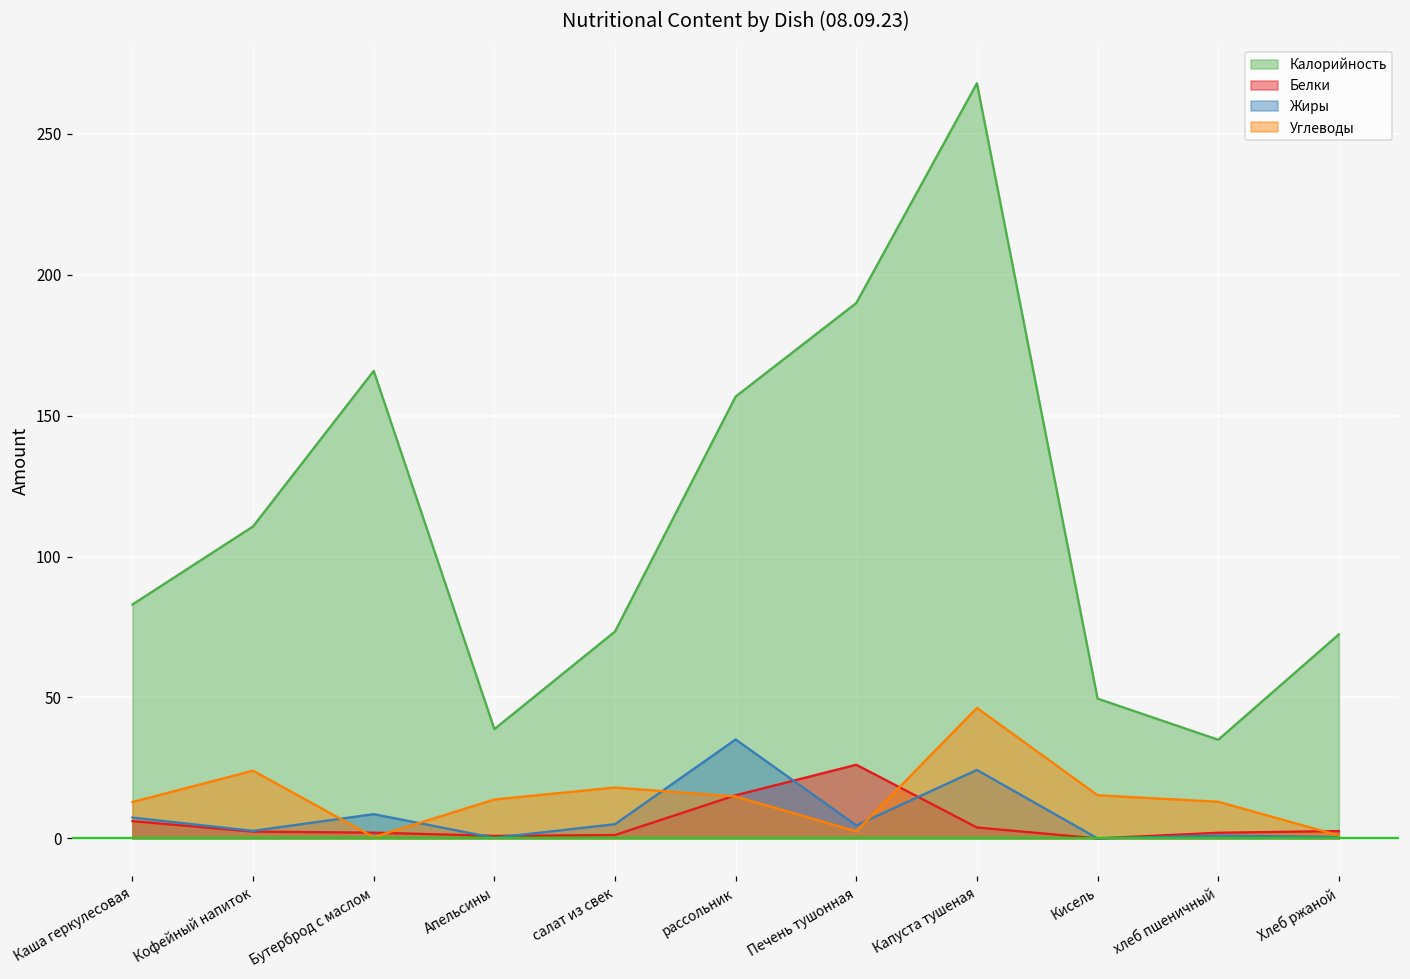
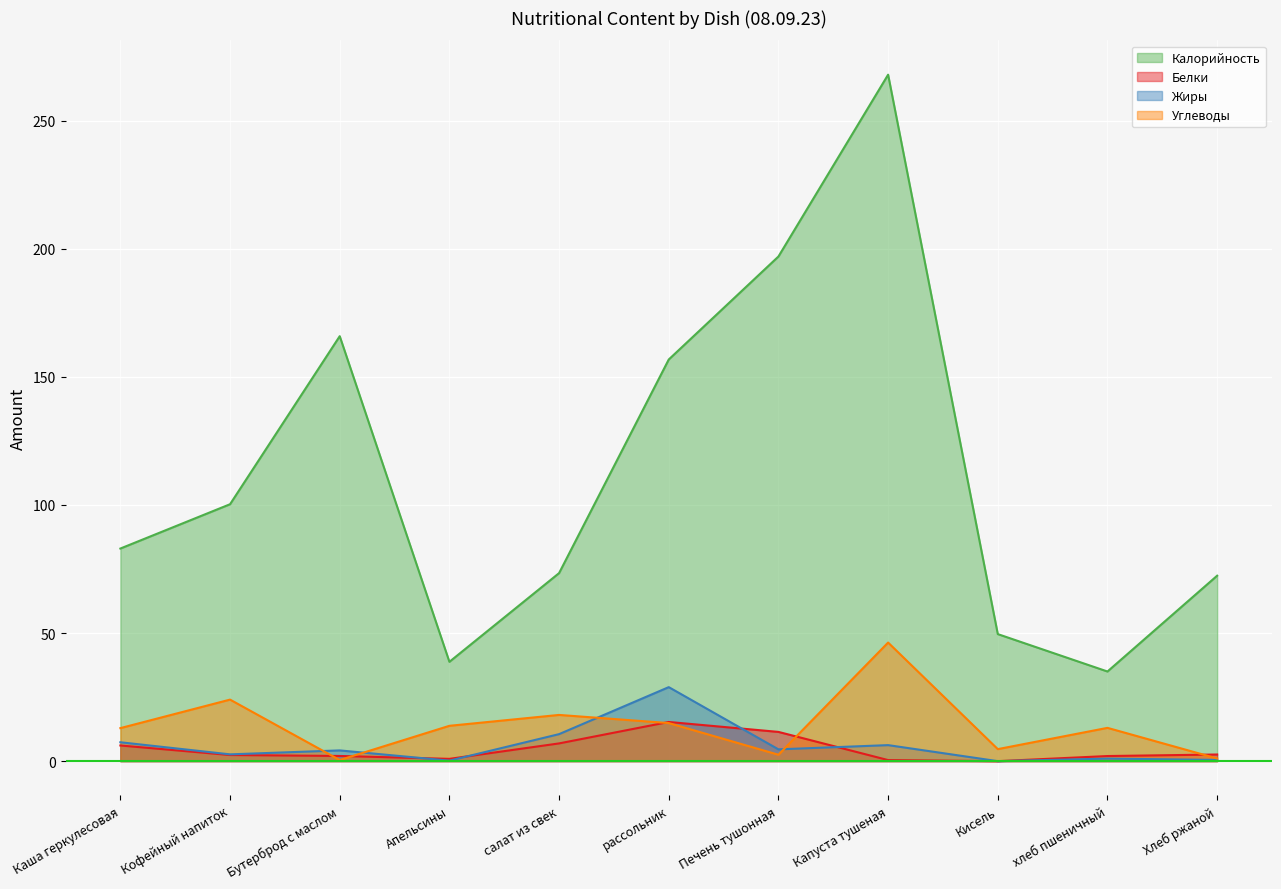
Калорийность, Кофейный напиток: 111 -> 100
Жиры, Бутерброд с маслом: 9 -> 4
Белки, салат из свек: 1 -> 7
Жиры, салат из свек: 5 -> 11
Жиры, рассольник: 35 -> 29
Калорийность, Печень тушонная: 190 -> 197
Белки, Печень тушонная: 26 -> 11
Белки, Капуста тушеная: 4 -> 0
Жиры, Капуста тушеная: 24 -> 6
Углеводы, Кисель: 15 -> 5
